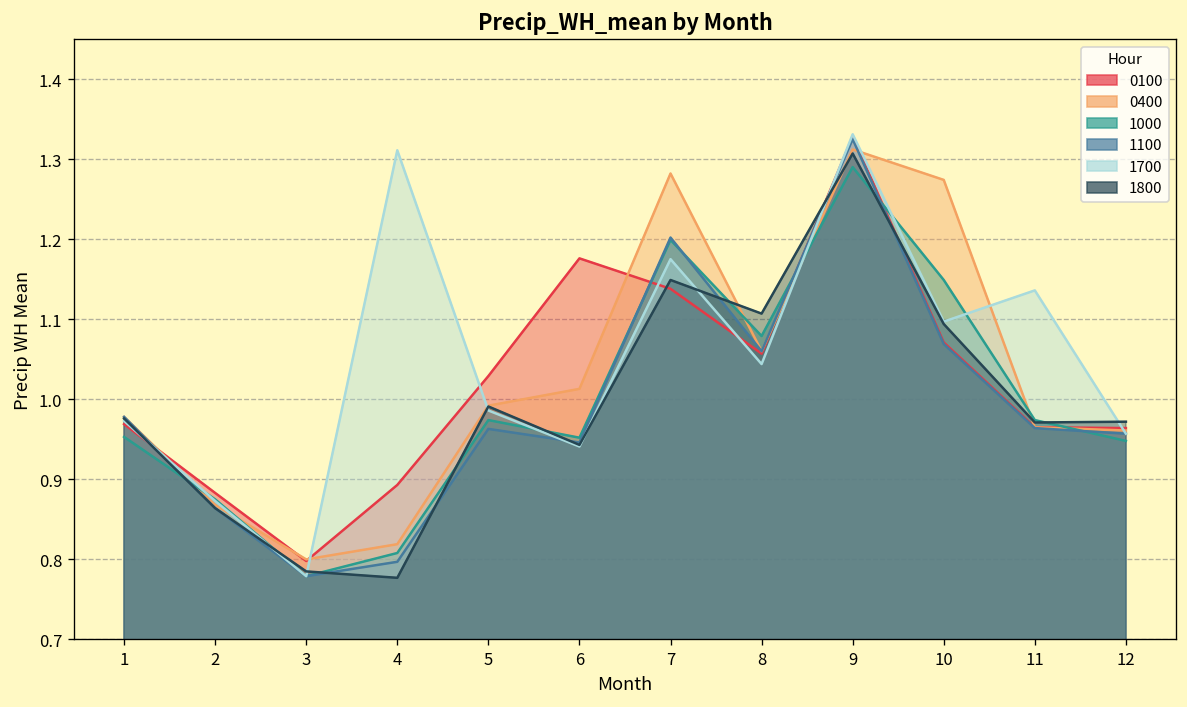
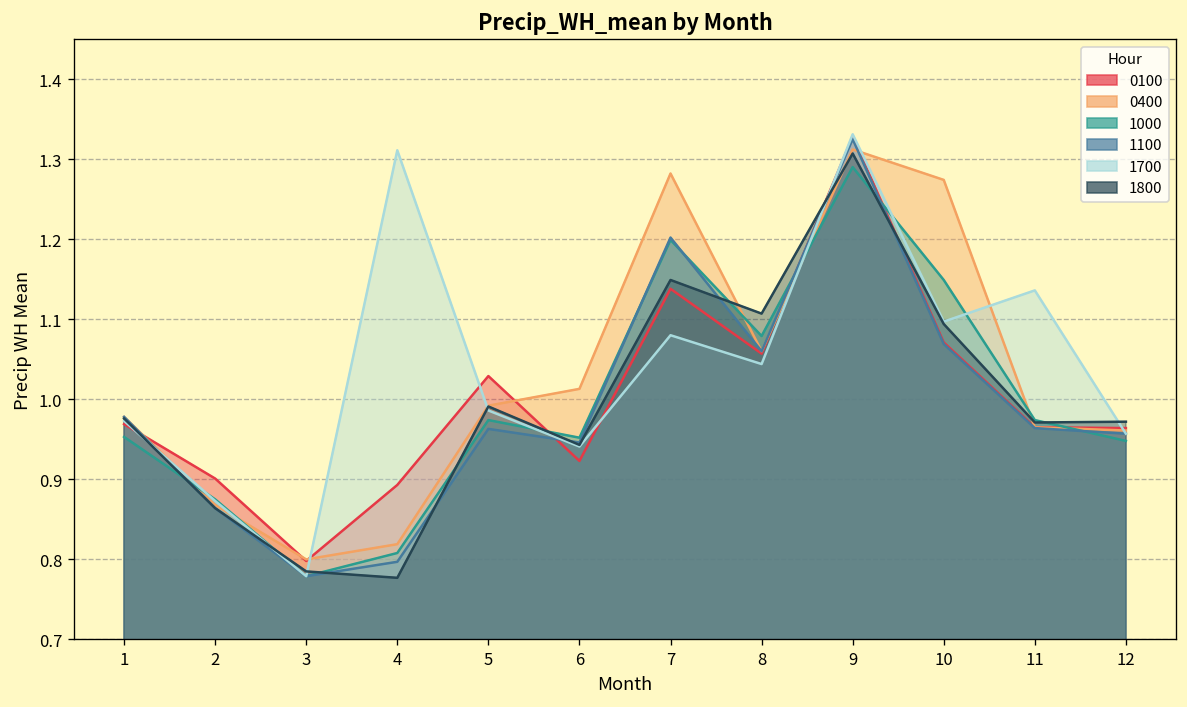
0100, 2: 0.88 -> 0.90
0100, 6: 1.18 -> 0.92
1700, 7: 1.18 -> 1.08
